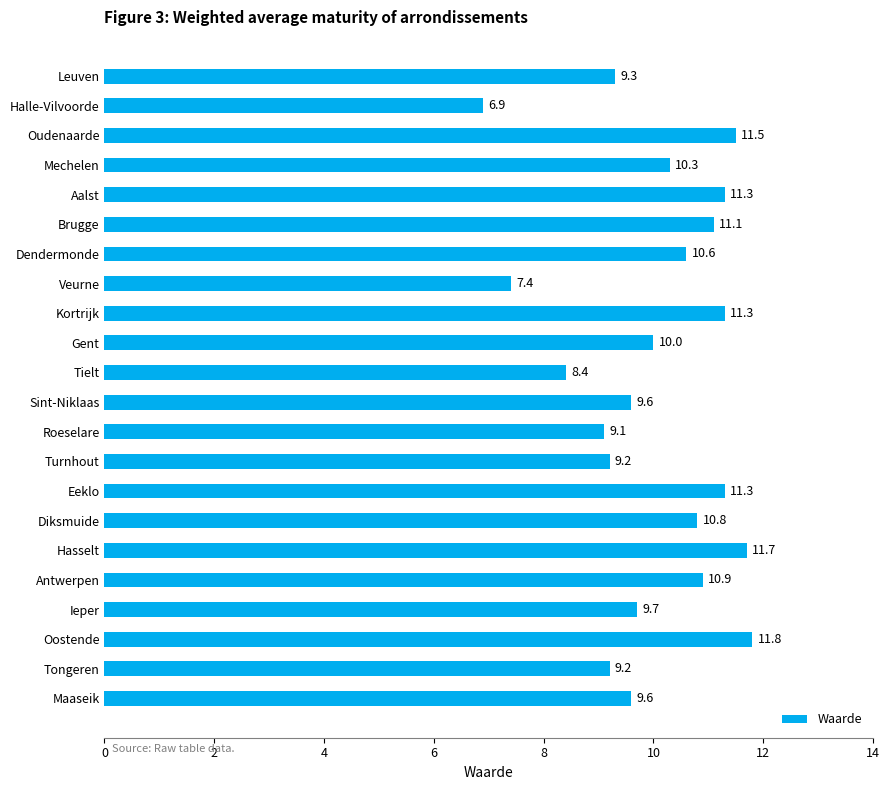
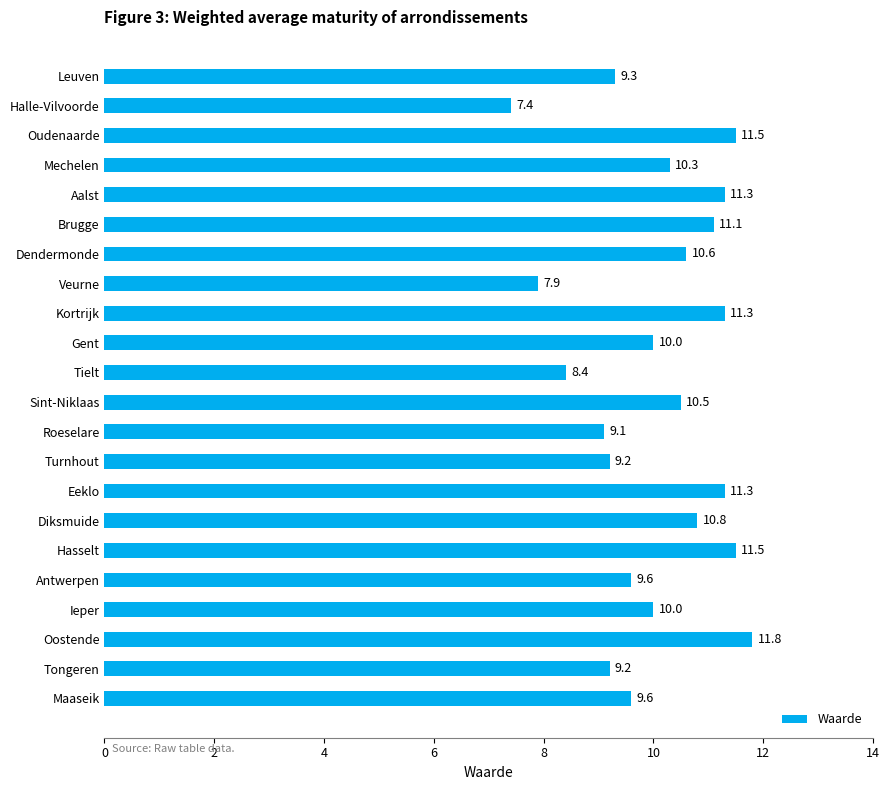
Halle-Vilvoorde: 6.9 -> 7.4
Veurne: 7.4 -> 7.9
Sint-Niklaas: 9.6 -> 10.5
Hasselt: 11.7 -> 11.5
Antwerpen: 10.9 -> 9.6
Ieper: 9.7 -> 10.0
